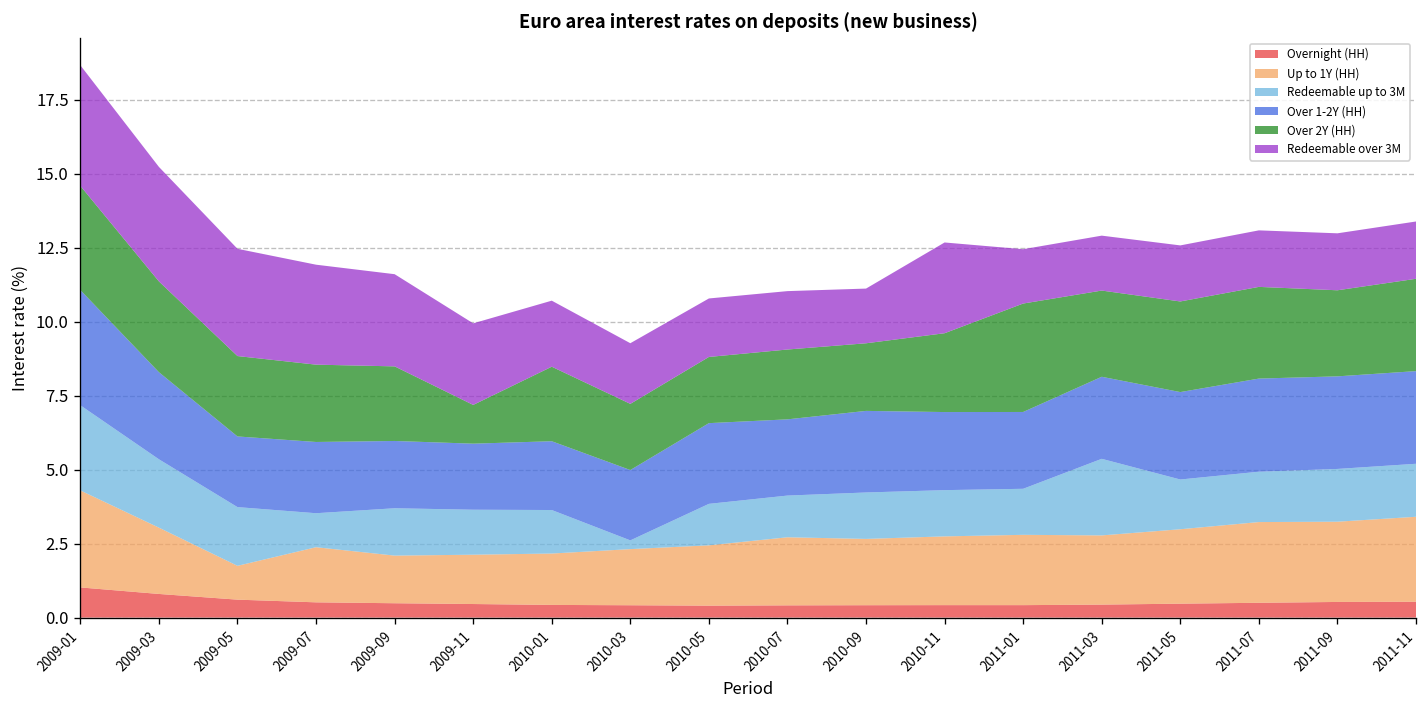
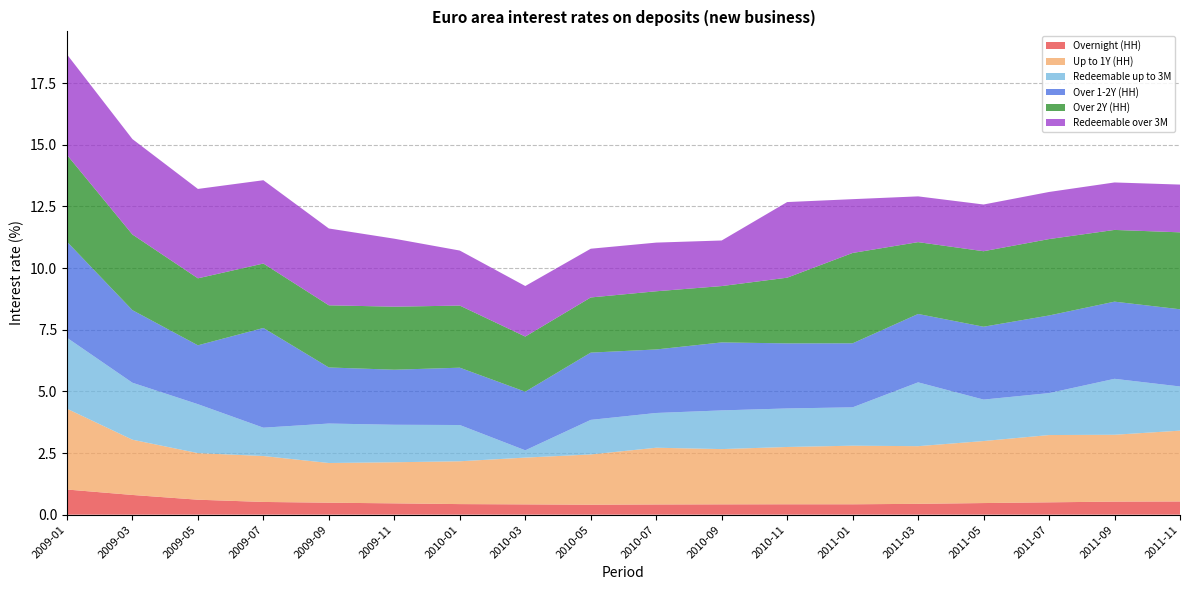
Up to 1Y (HH), 2009-05: 1.1 -> 1.9
Over 1-2Y (HH), 2009-07: 2.4 -> 4.0
Over 2Y (HH), 2009-11: 1.3 -> 2.6
Redeemable over 3M, 2011-01: 1.8 -> 2.2
Redeemable up to 3M, 2011-09: 1.8 -> 2.3
